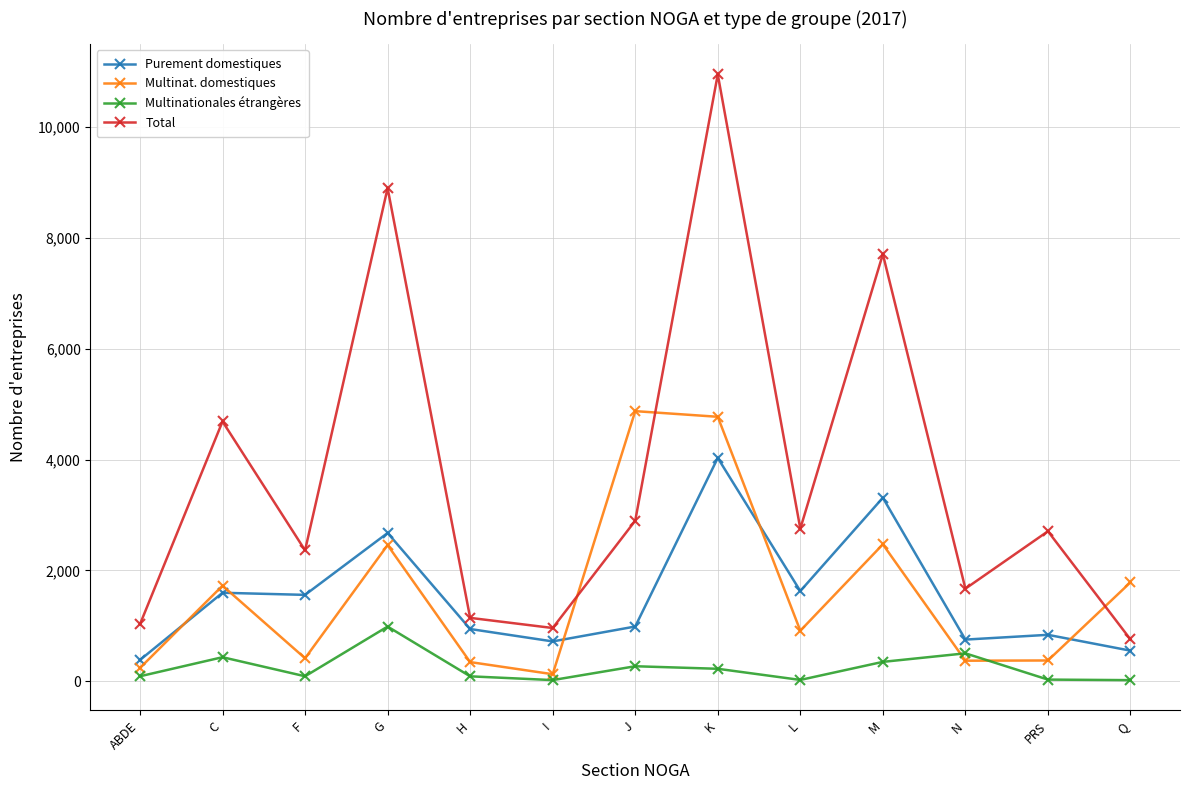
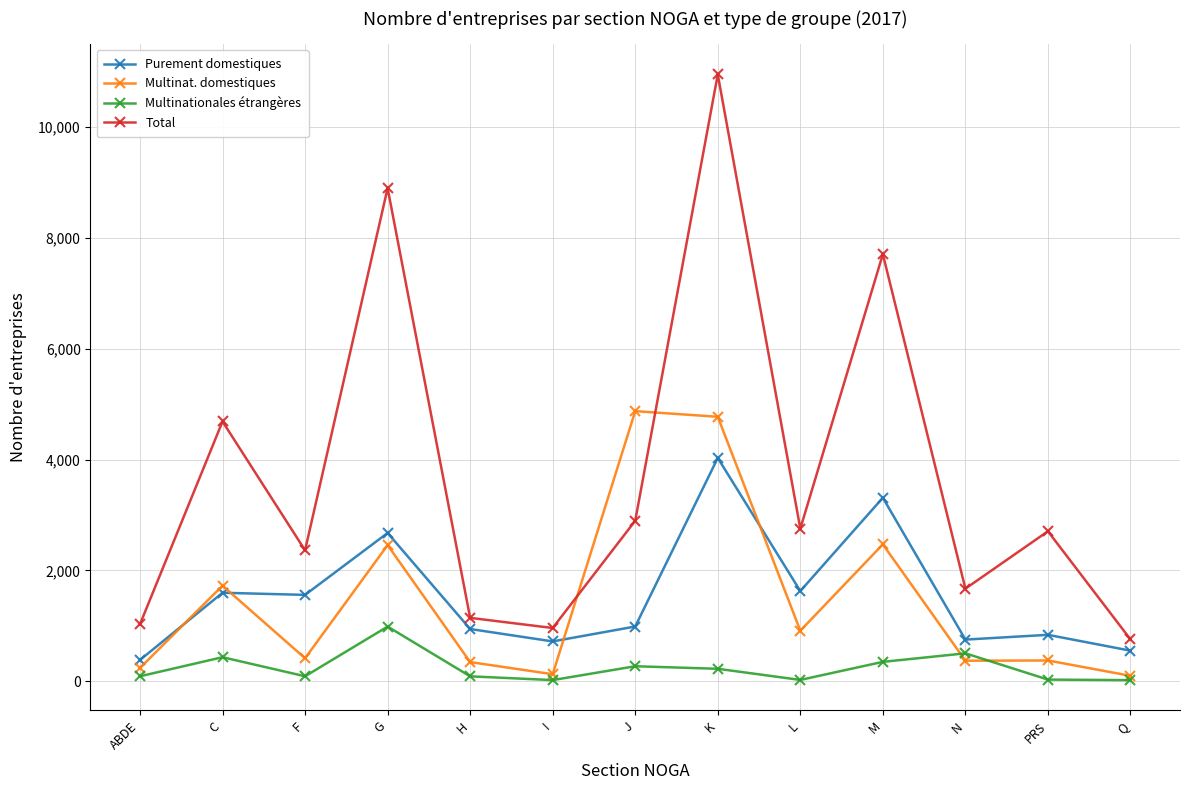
Multinat. domestiques, Q: 1,800 -> 100
